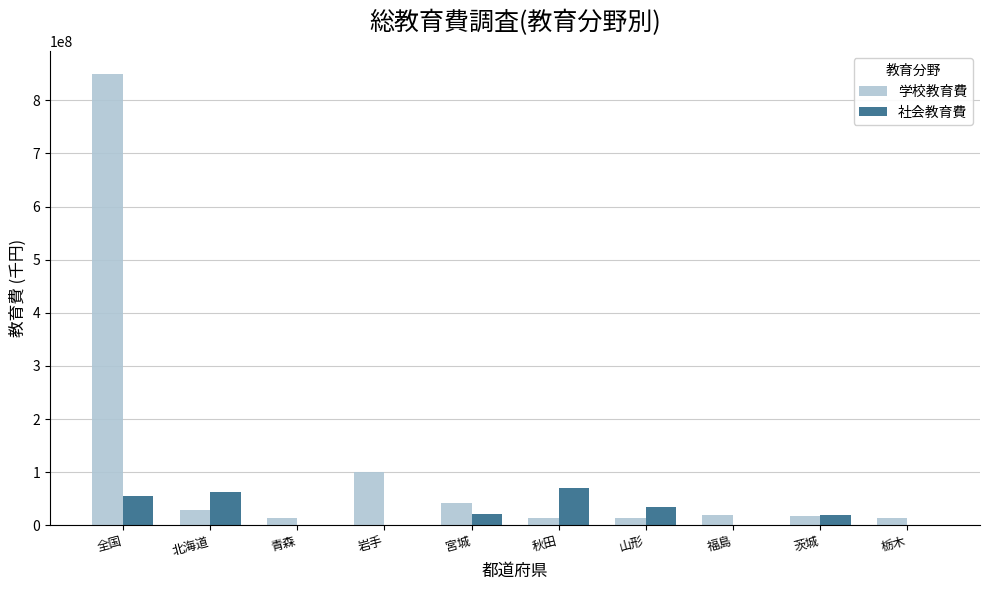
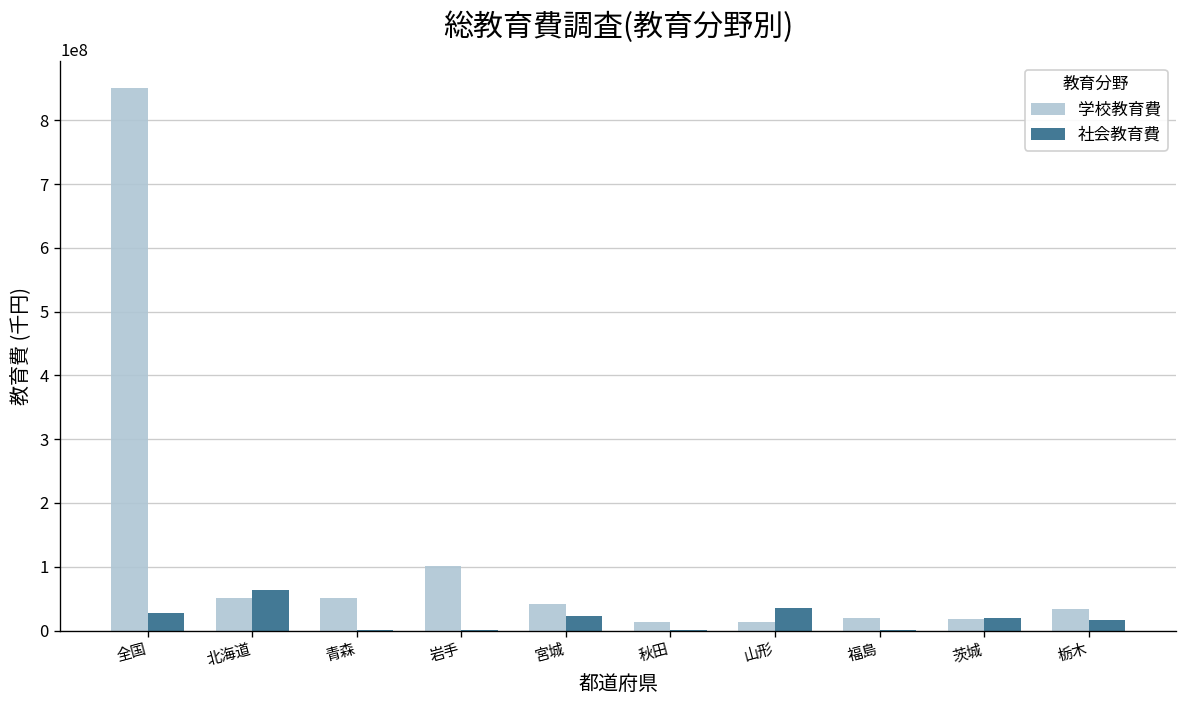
社会教育費, 全国: 50000000 -> 30000000
学校教育費, 北海道: 30000000 -> 50000000
学校教育費, 青森: 10000000 -> 50000000
社会教育費, 秋田: 70000000 -> 0
学校教育費, 栃木: 10000000 -> 30000000
社会教育費, 栃木: 0 -> 20000000
